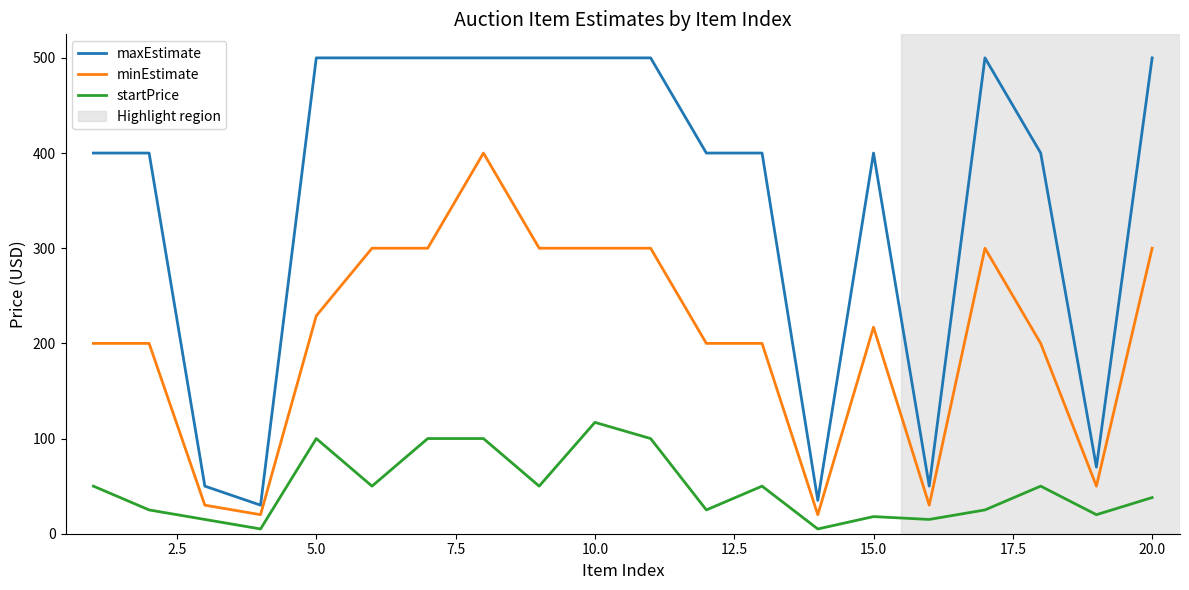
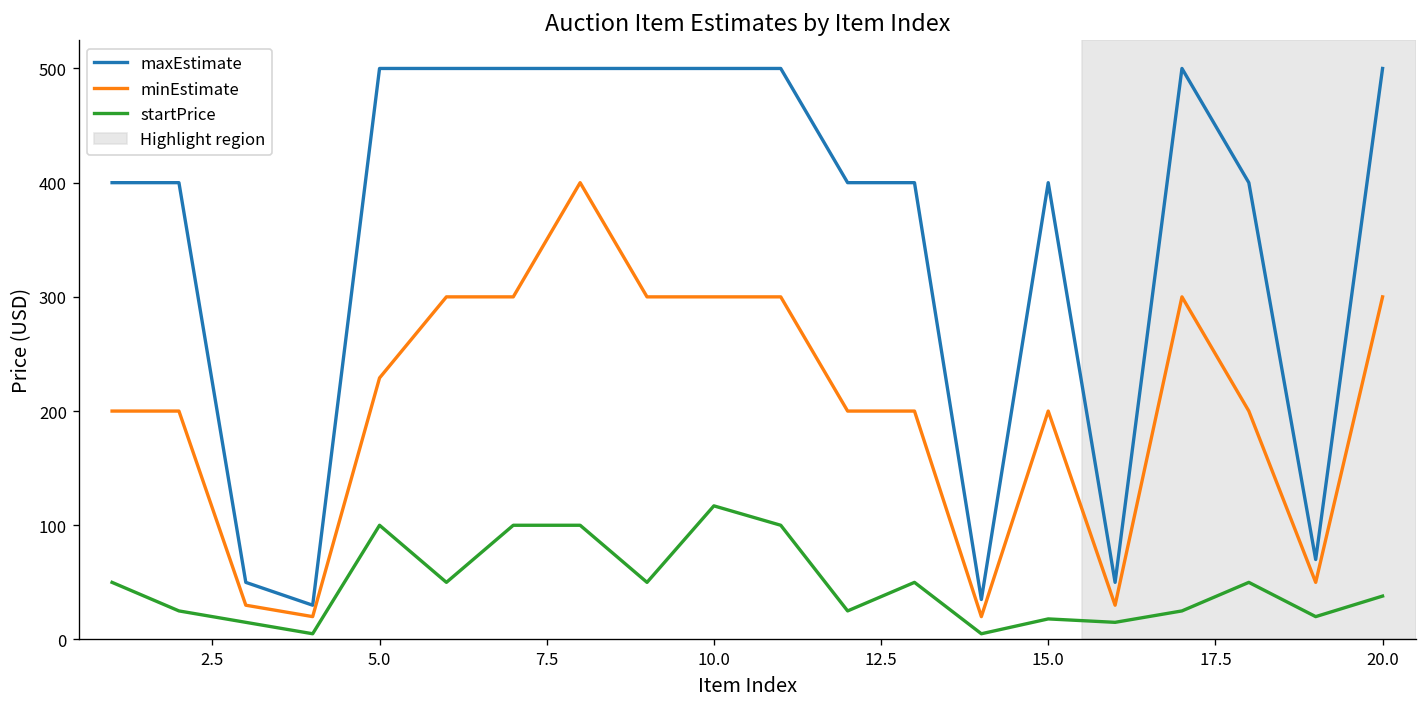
minEstimate, 15.0: 220 -> 200
